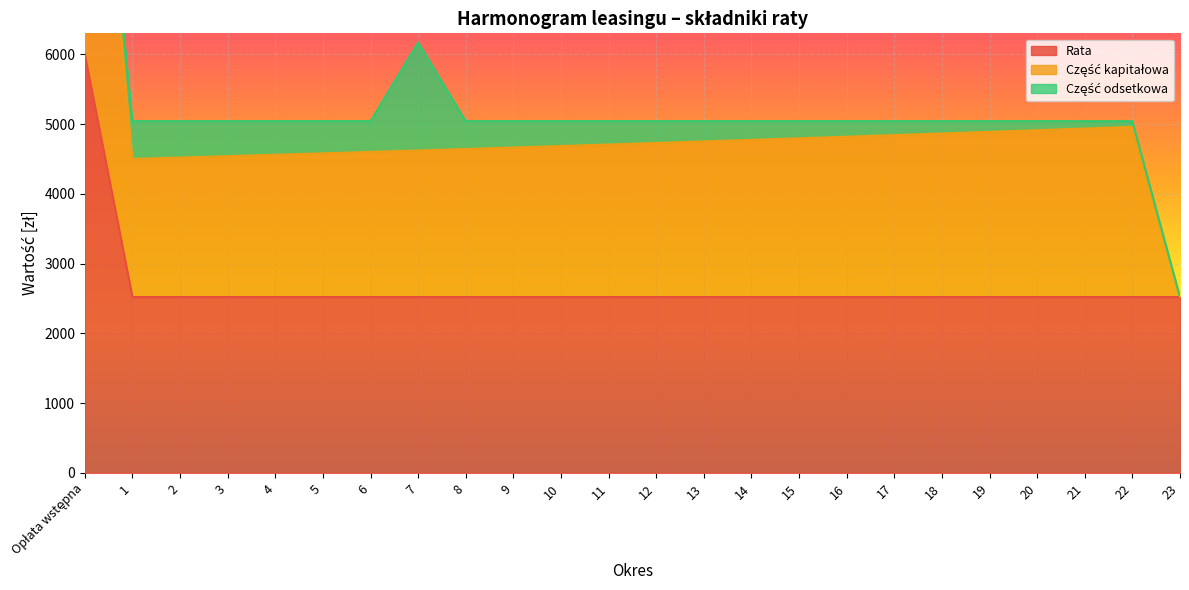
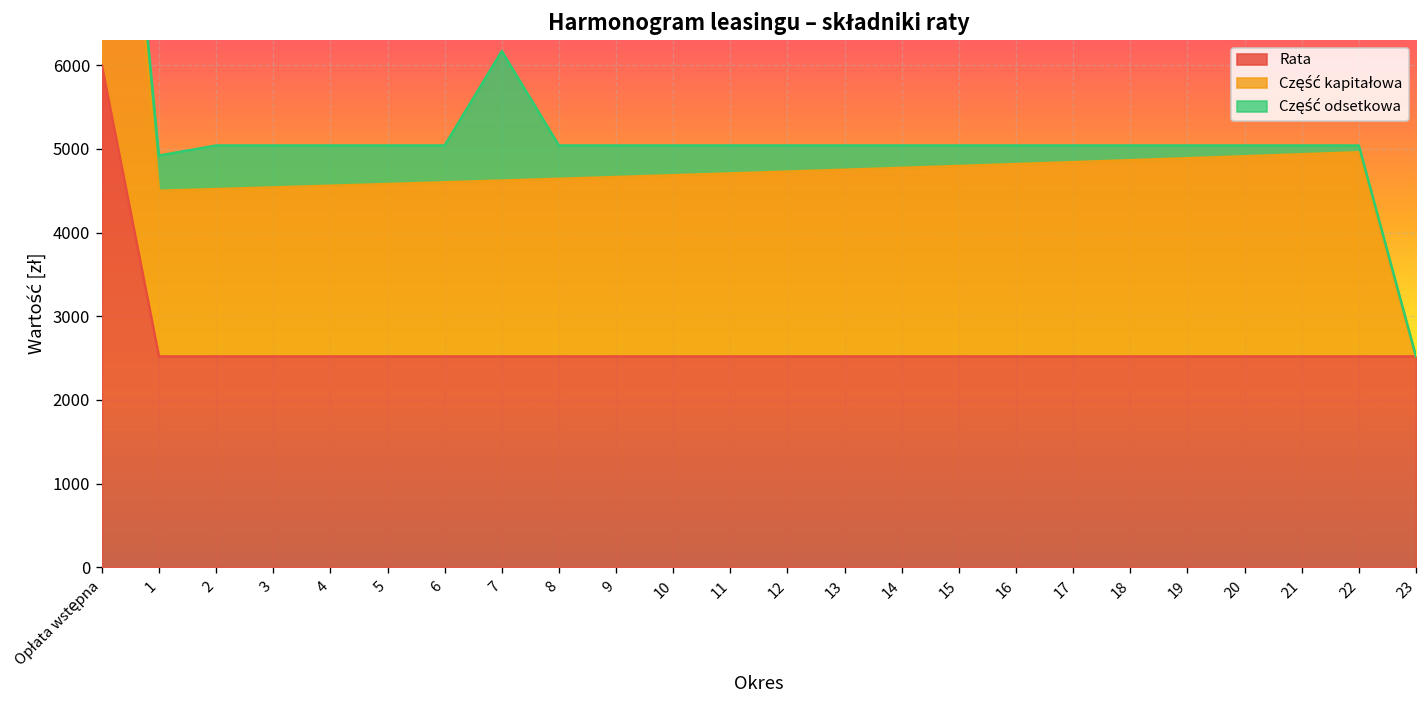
Część odsetkowa, 1: 500 -> 400
